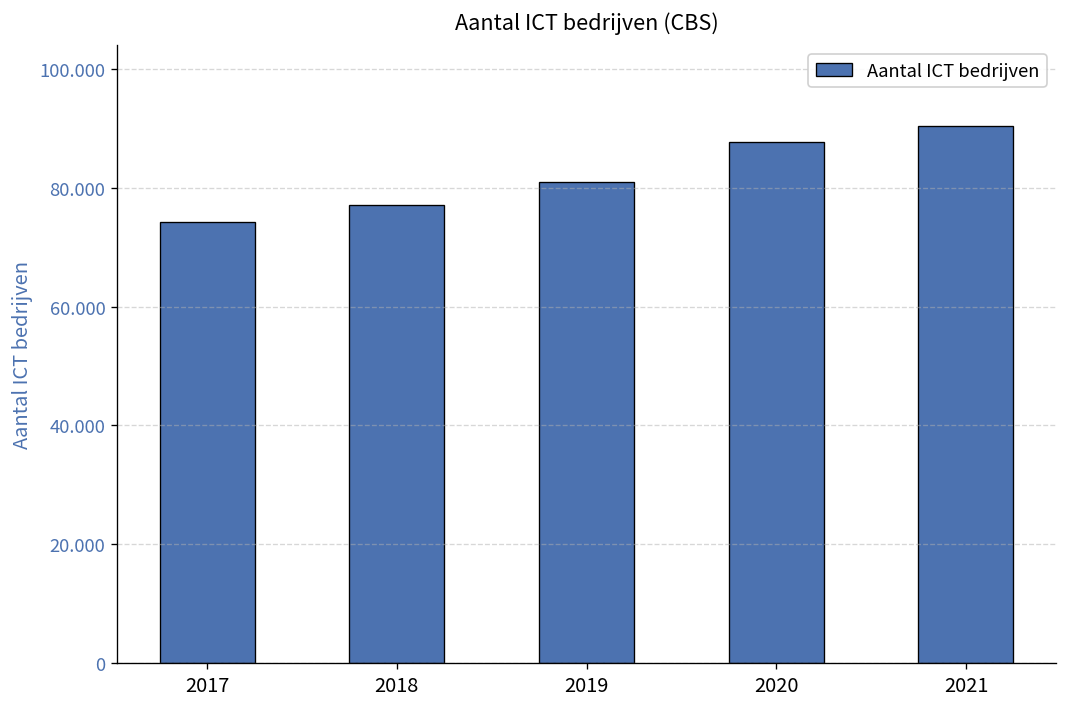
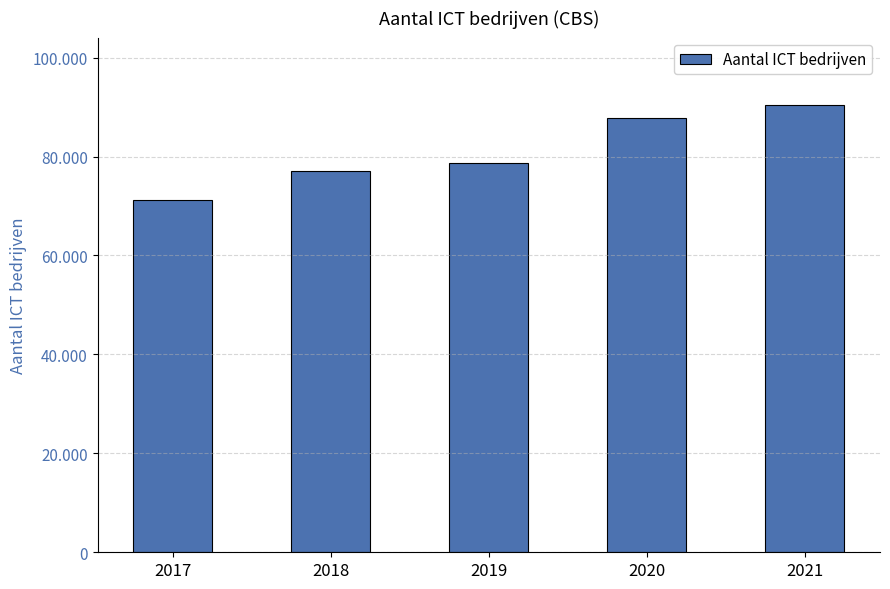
2017: 74 -> 71
2019: 81 -> 79
